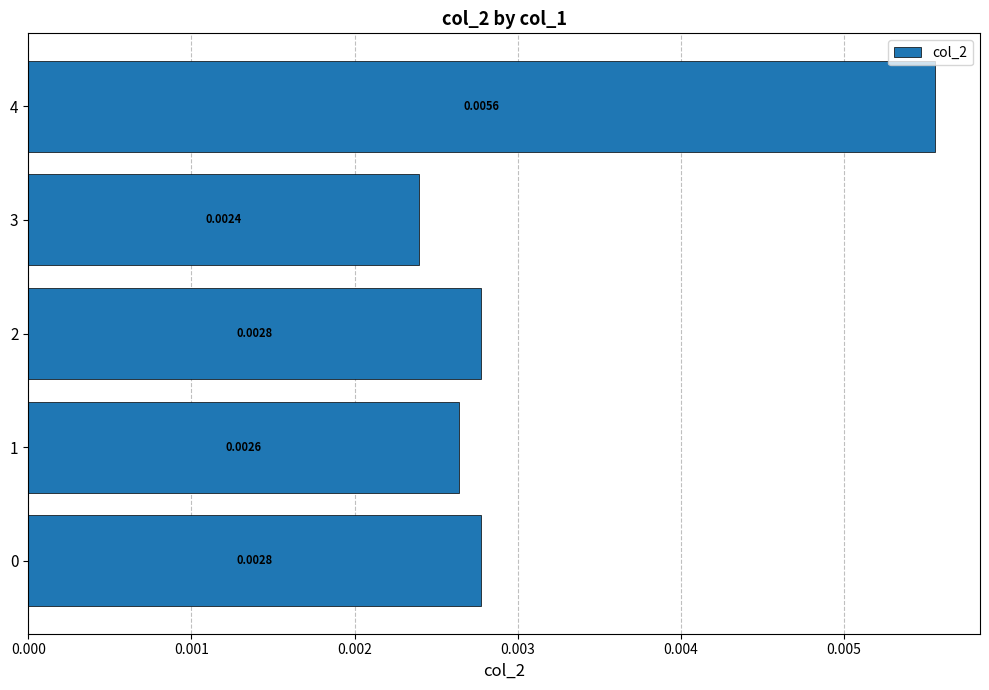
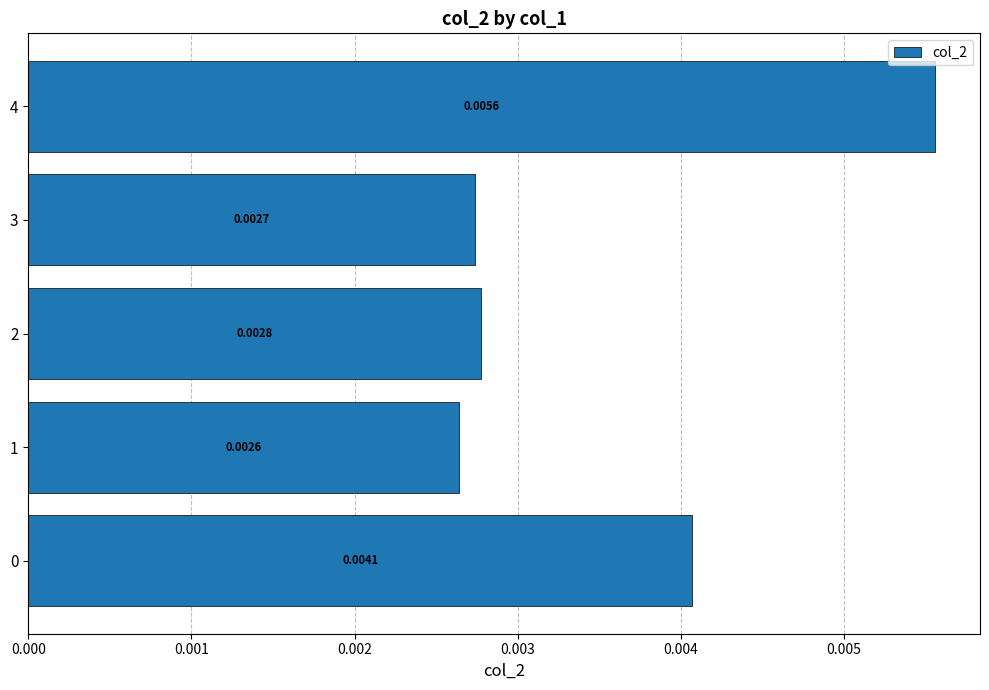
3: 0.0024 -> 0.0027
0: 0.0028 -> 0.0041
